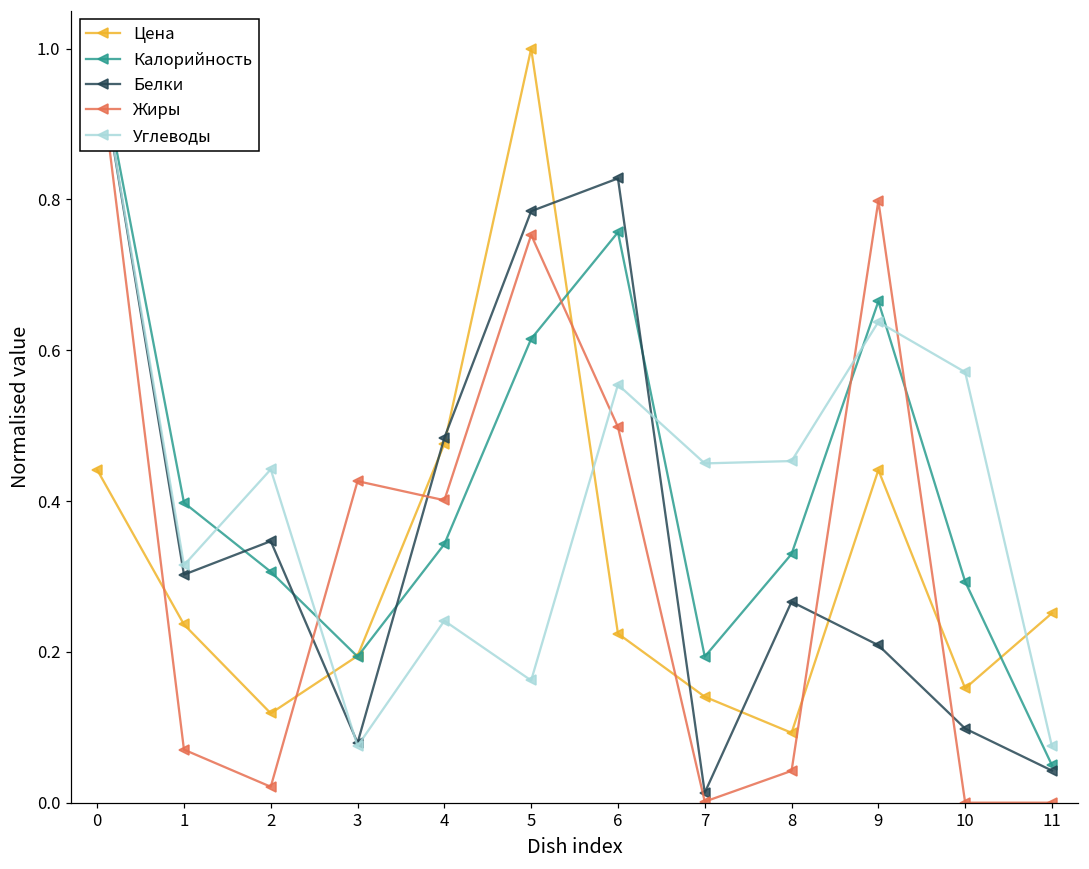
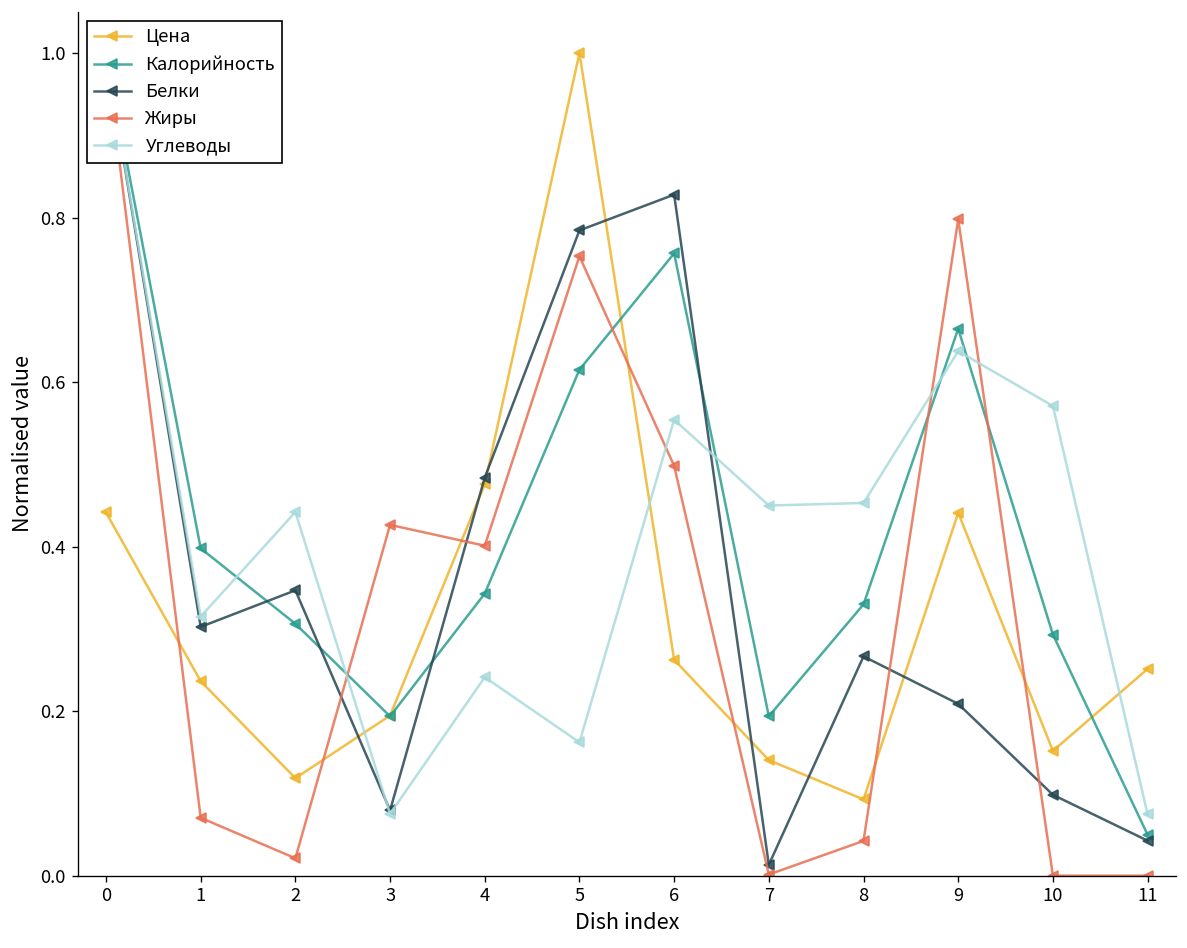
Цена, 6: 0.22 -> 0.26
